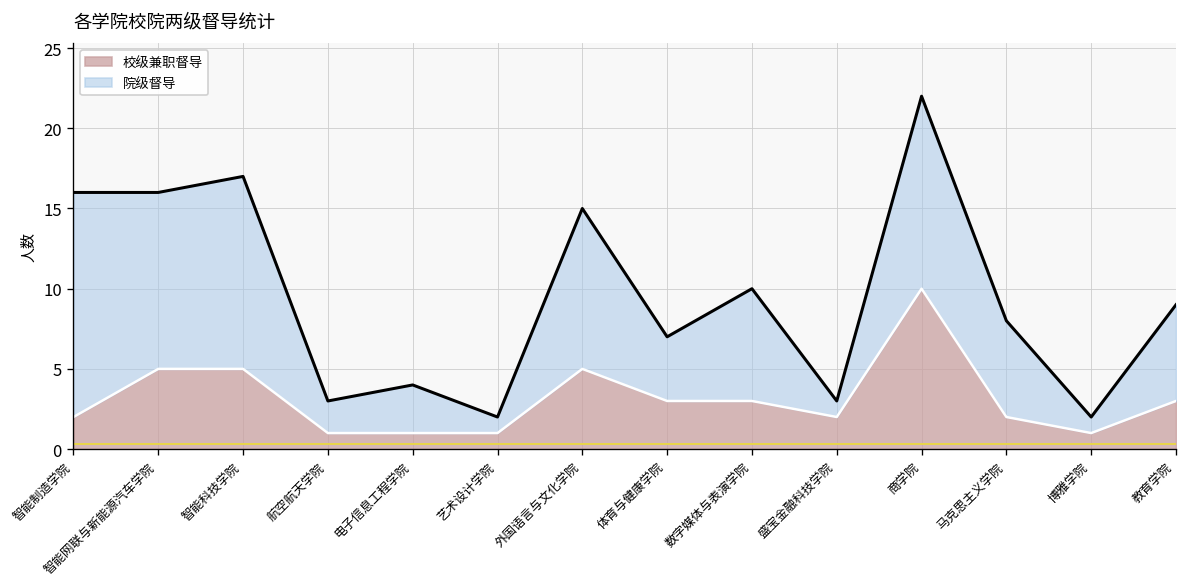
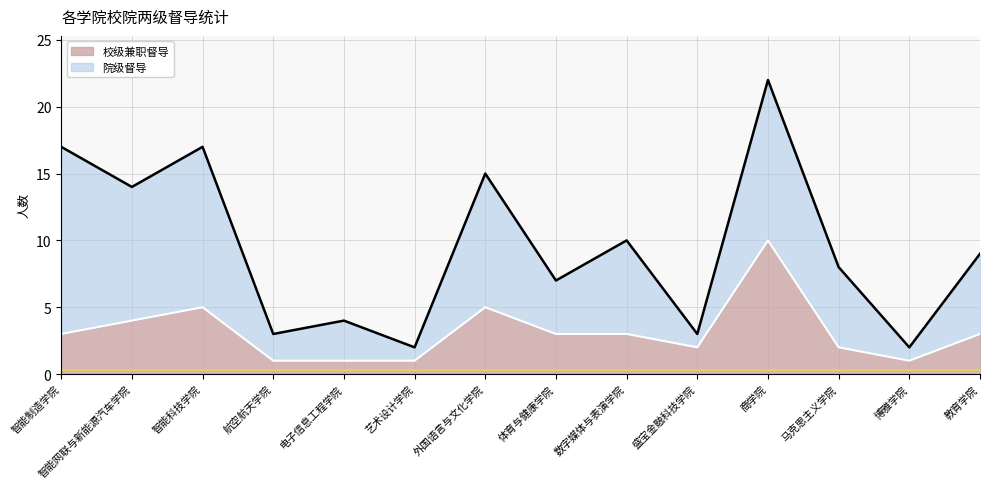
校级兼职督导, 智能制造学院: 2 -> 3
校级兼职督导, 智能网联与新能源汽车学院: 5 -> 4
院级督导, 智能网联与新能源汽车学院: 11 -> 10
